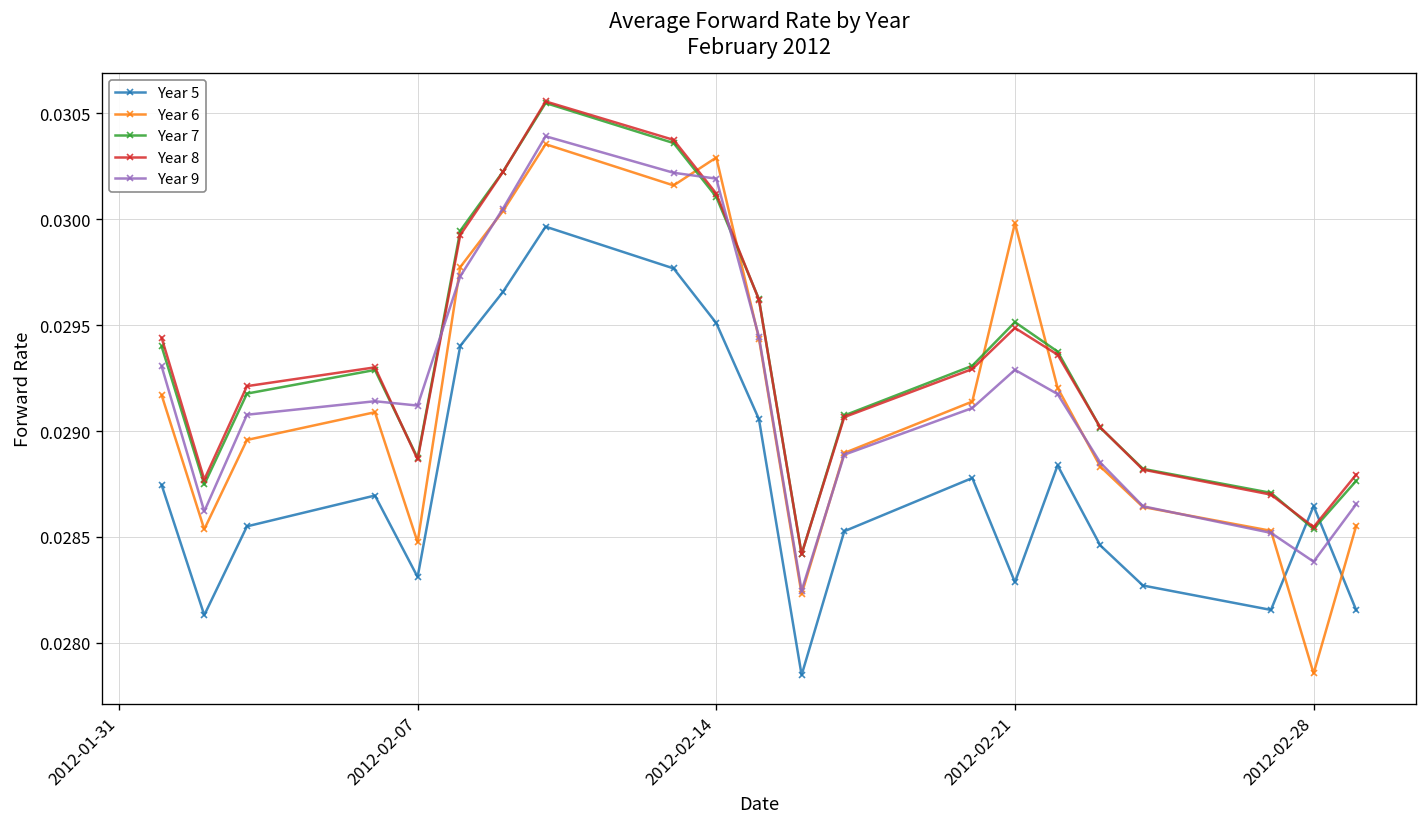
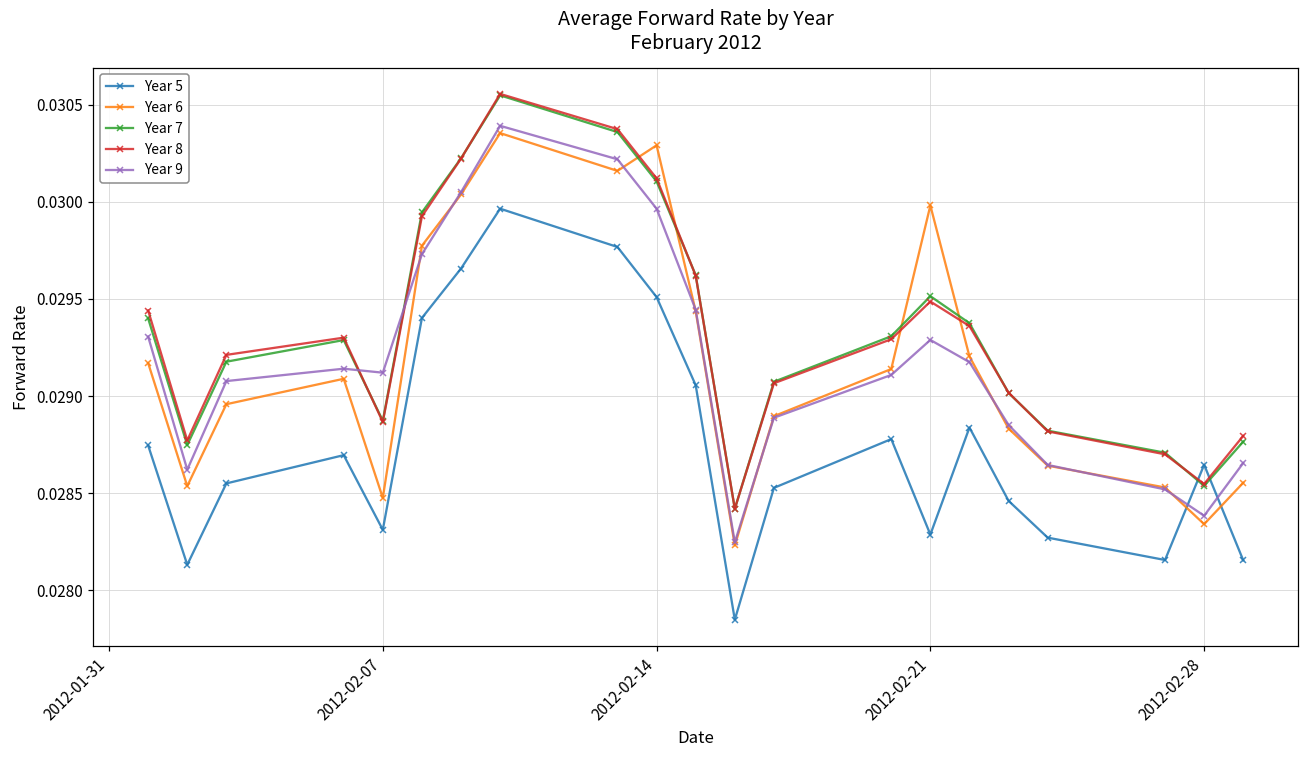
Year 9, 2012-02-14: 0.03019 -> 0.02997
Year 6, 2012-02-28: 0.02786 -> 0.02834
